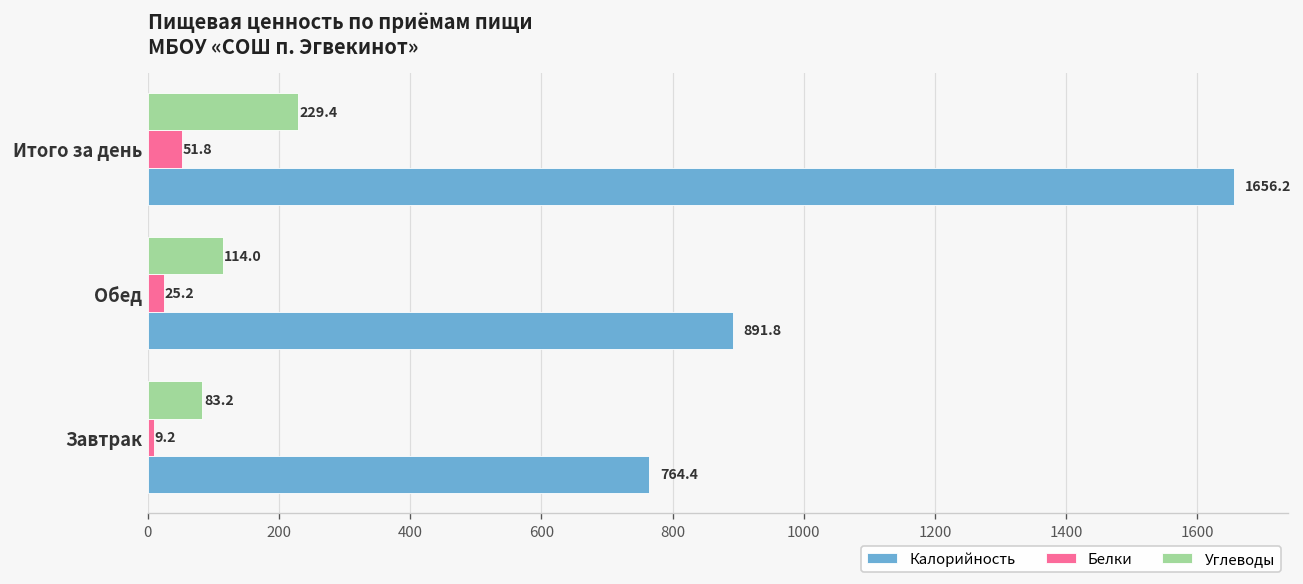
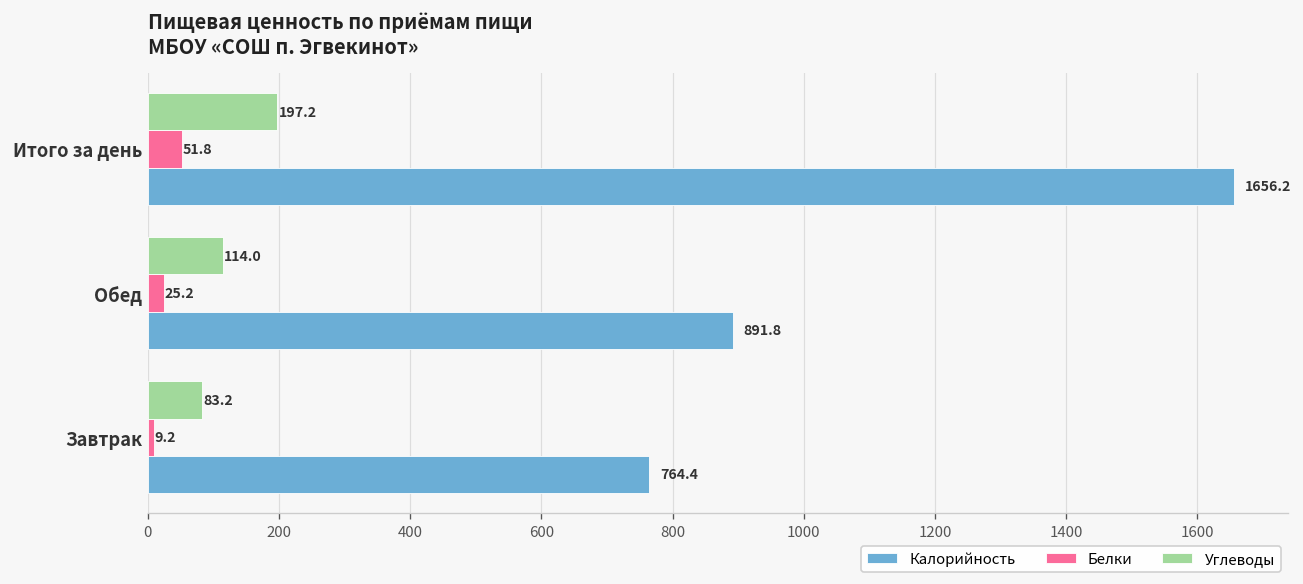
Углеводы, Итого за день: 229.4 -> 197.2
